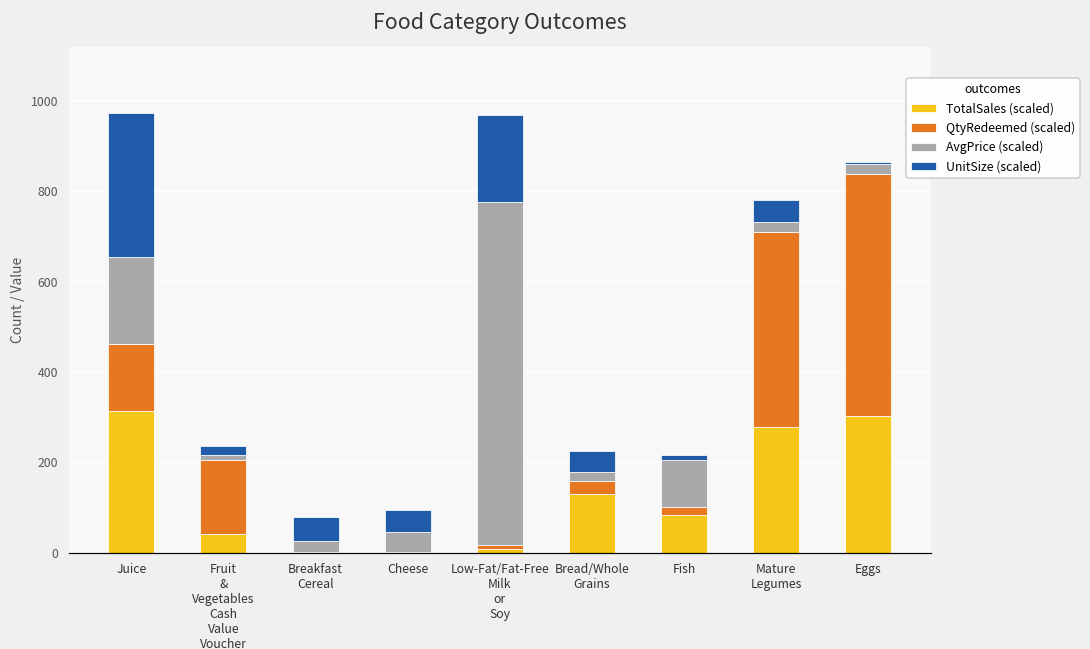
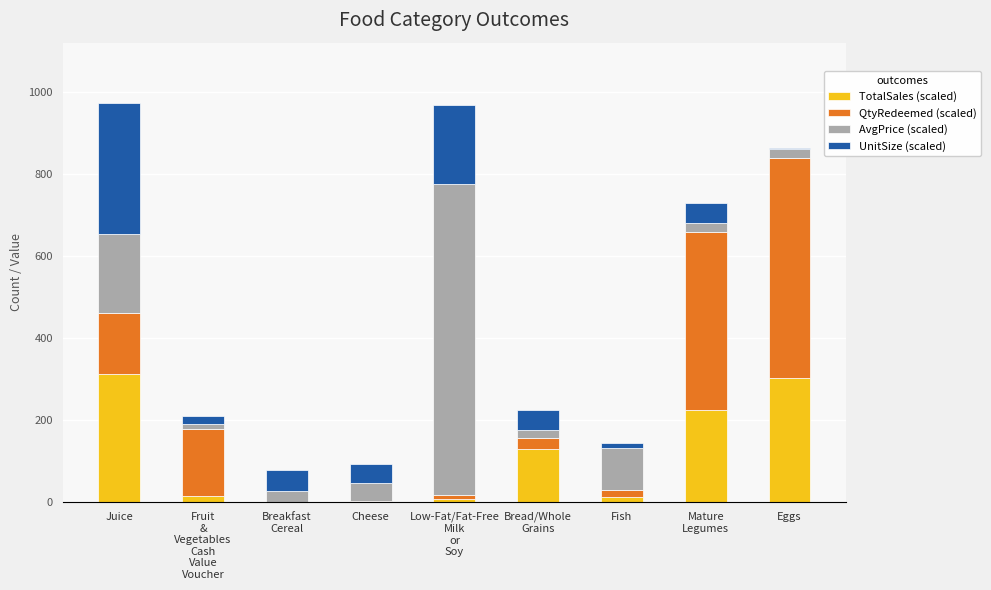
TotalSales (scaled), Fruit & Vegetables Cash Value Voucher: 40 -> 20
TotalSales (scaled), Fish: 80 -> 10
TotalSales (scaled), Mature Legumes: 280 -> 230
